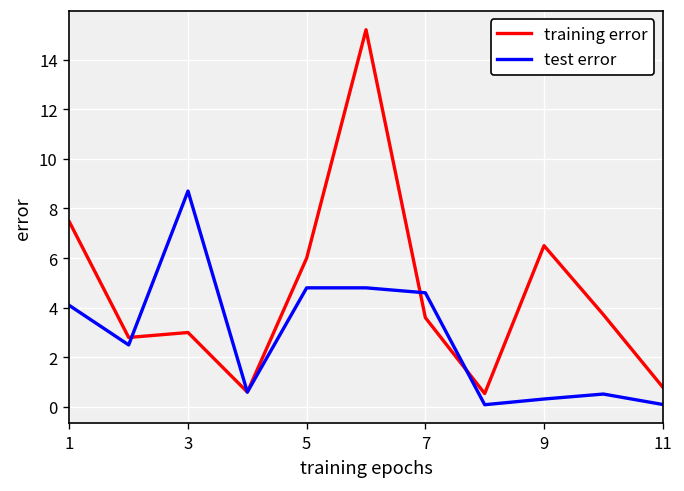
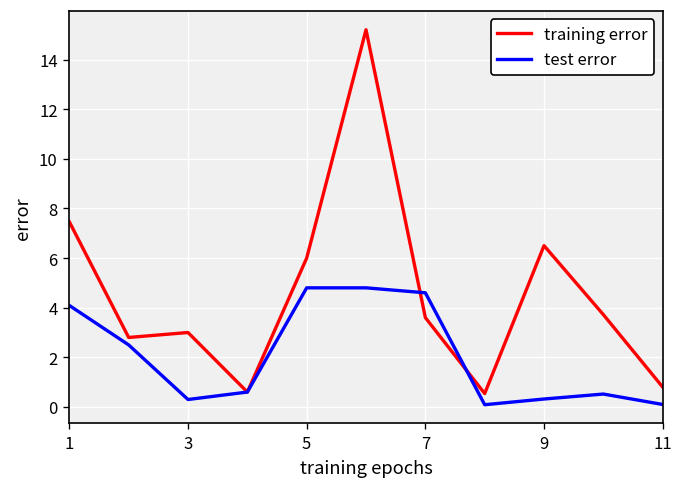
test error, 3: 8.7 -> 0.3
